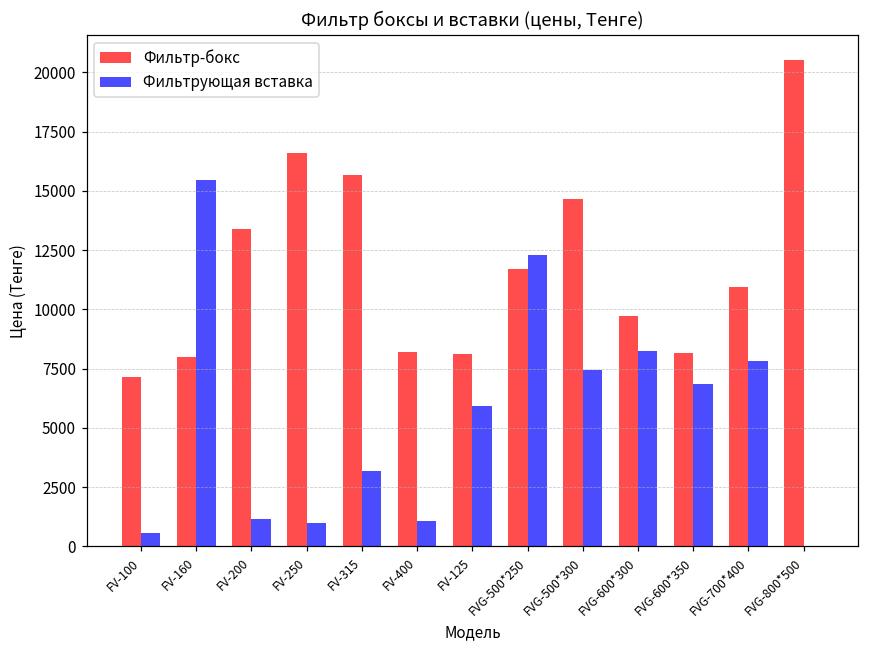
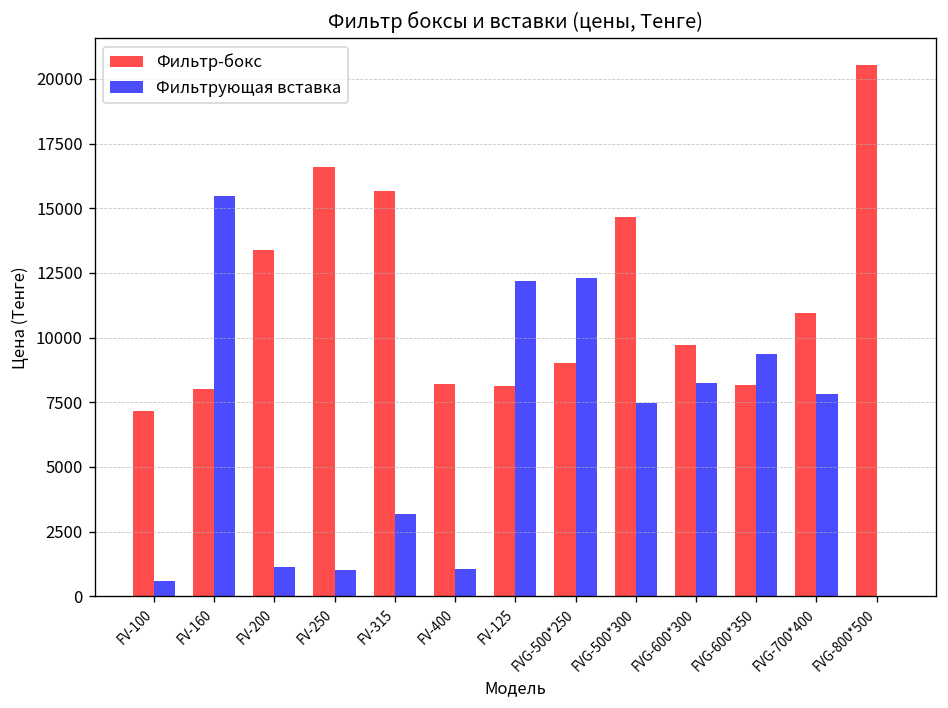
Фильтрующая вставка, FV-125: 5900 -> 12200
Фильтр-бокс, FVG-500*250: 11700 -> 9000
Фильтрующая вставка, FVG-600*350: 6800 -> 9400
